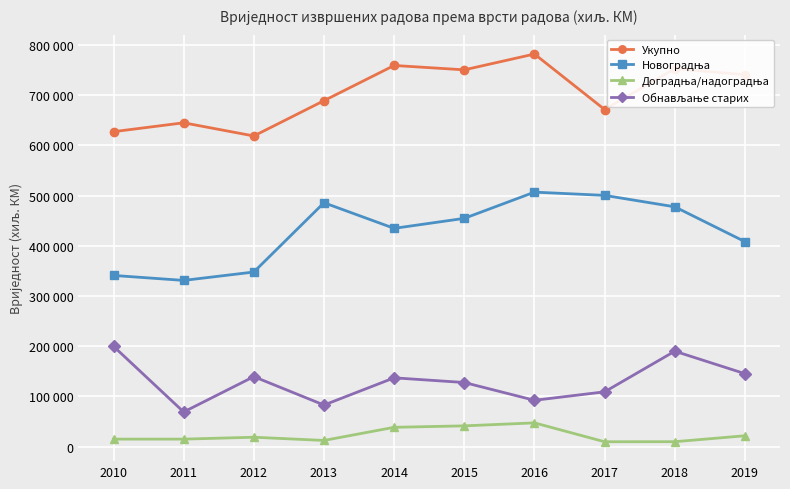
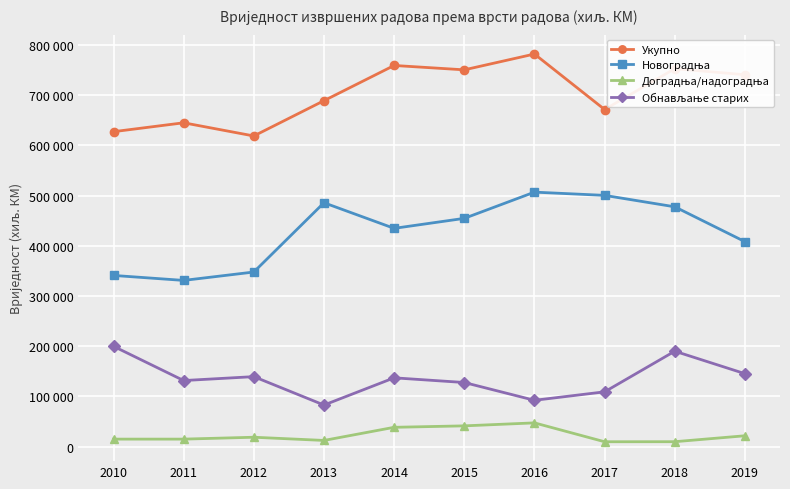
Обнављање старих, 2011: 70000 -> 130000
